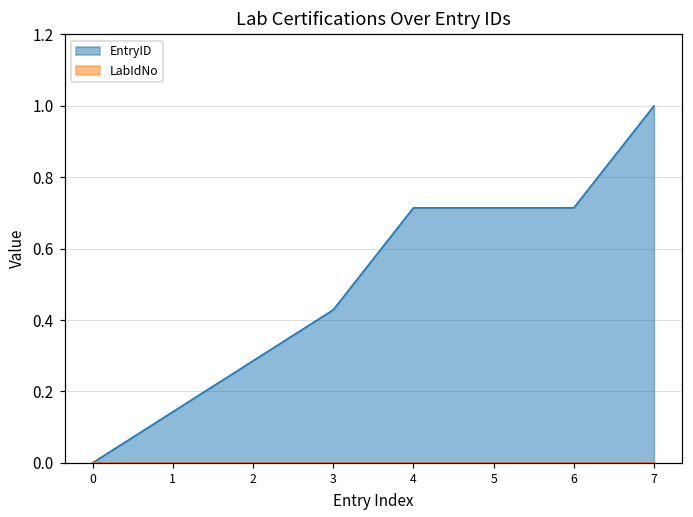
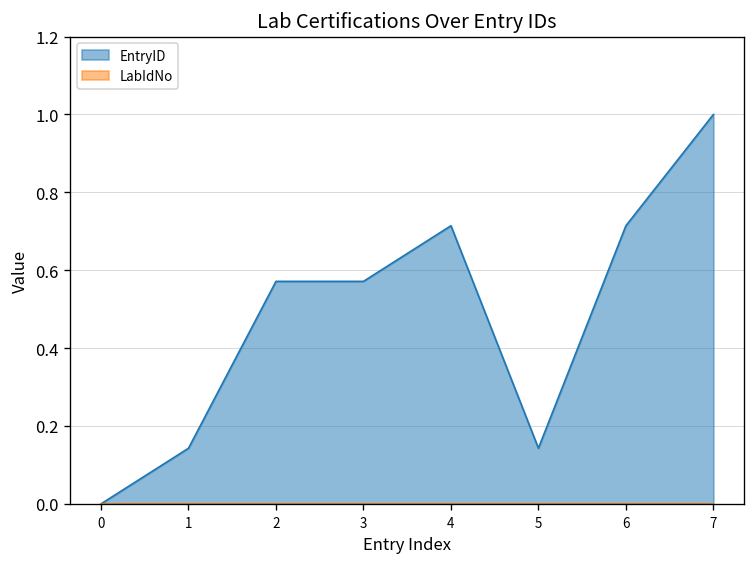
EntryID, 2: 0.29 -> 0.57
EntryID, 3: 0.43 -> 0.57
EntryID, 5: 0.71 -> 0.14
